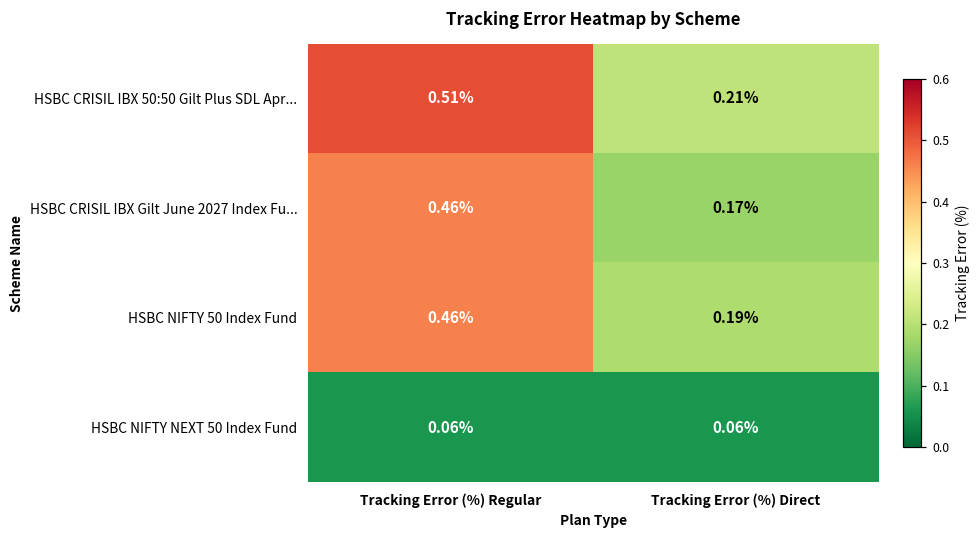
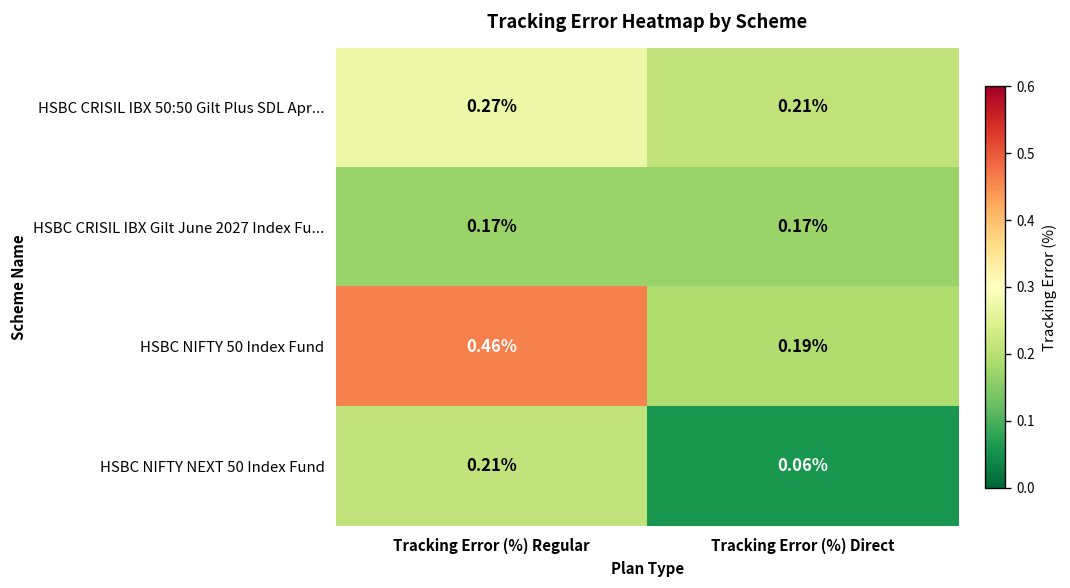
HSBC CRISIL IBX 50:50 Gilt Plus SDL Apr..., Tracking Error (%) Regular: 0.51% -> 0.27%
HSBC CRISIL IBX Gilt June 2027 Index Fu..., Tracking Error (%) Regular: 0.46% -> 0.17%
HSBC NIFTY NEXT 50 Index Fund, Tracking Error (%) Regular: 0.06% -> 0.21%
